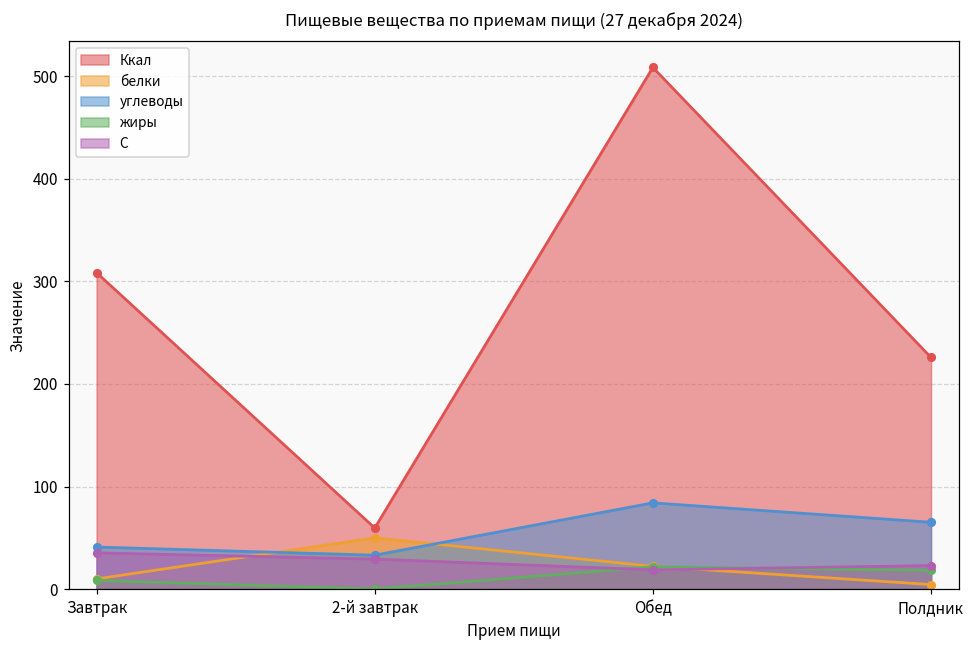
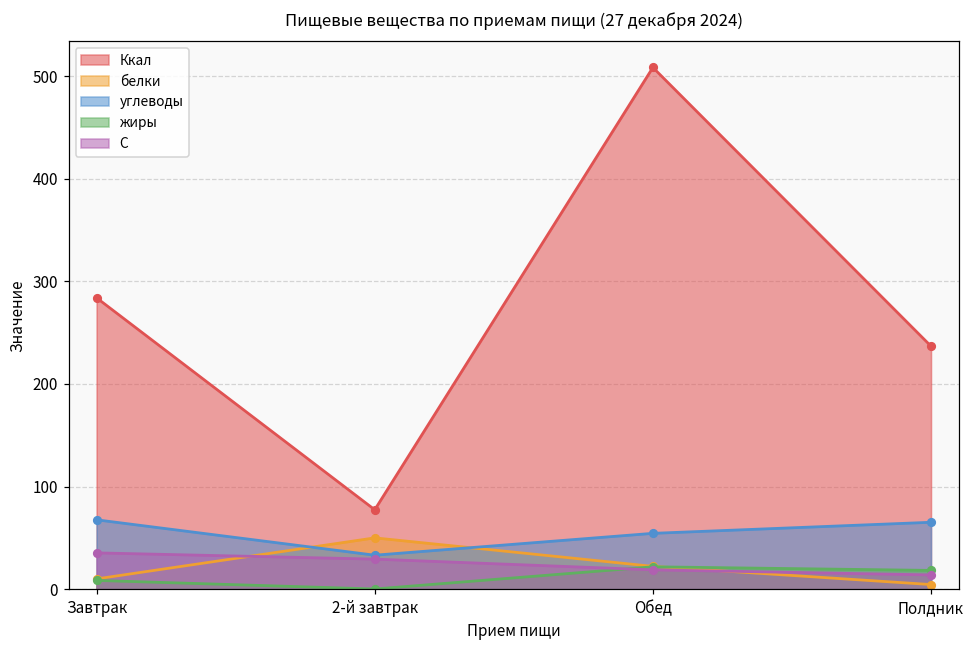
Ккал, Завтрак: 310 -> 280
углеводы, Завтрак: 40 -> 70
Ккал, 2-й завтрак: 60 -> 80
углеводы, Обед: 80 -> 50
Ккал, Полдник: 230 -> 240
С, Полдник: 20 -> 10
